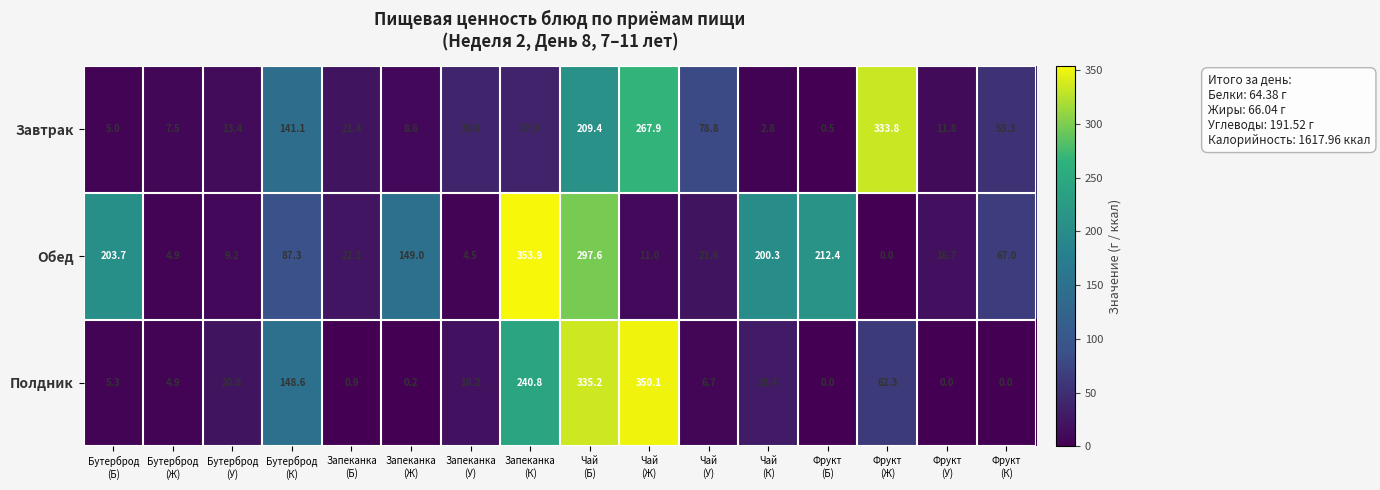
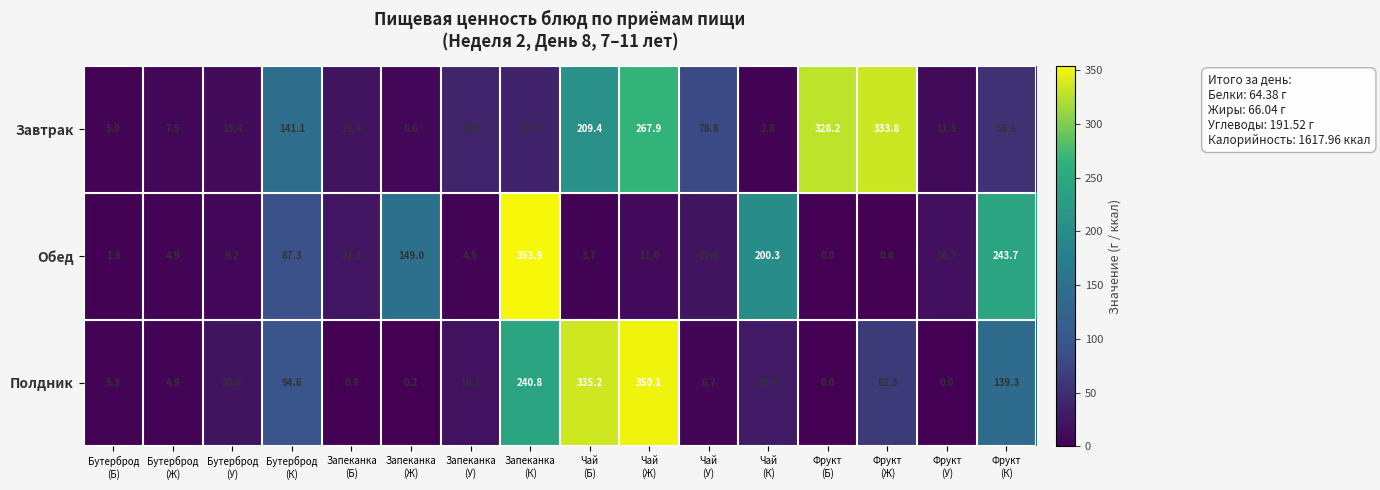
Завтрак, Фрукт (Б): 0.5 -> 328.2
Обед, Бутерброд (Б): 203.7 -> 1.6
Обед, Чай (Б): 297.6 -> 3.7
Обед, Фрукт (Б): 212.4 -> 0.0
Обед, Фрукт (К): 67.0 -> 243.7
Полдник, Бутерброд (К): 148.6 -> 94.6
Полдник, Фрукт (К): 0.0 -> 139.3
